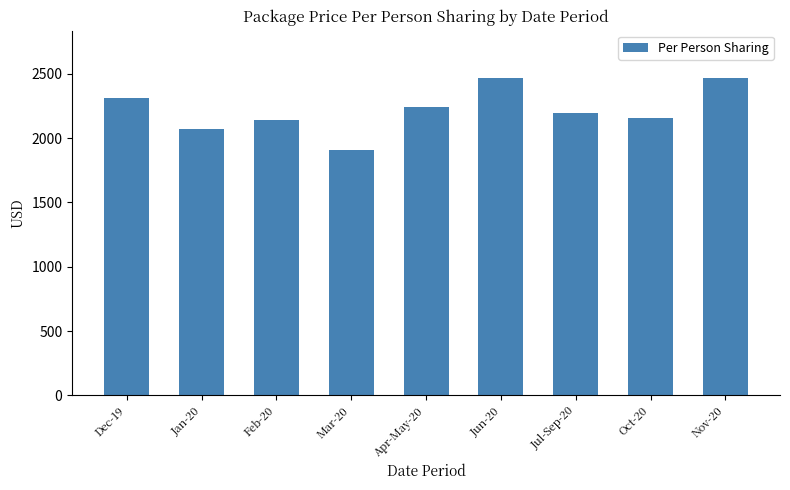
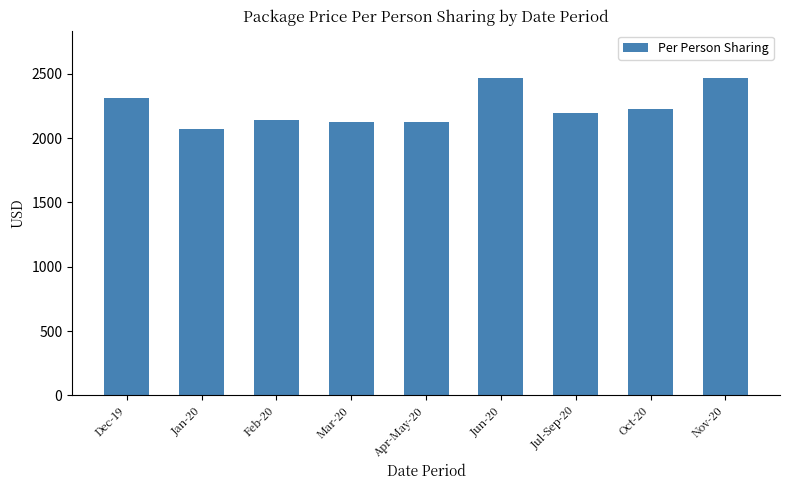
Mar-20: 1910 -> 2130
Apr-May-20: 2250 -> 2120
Oct-20: 2160 -> 2230
